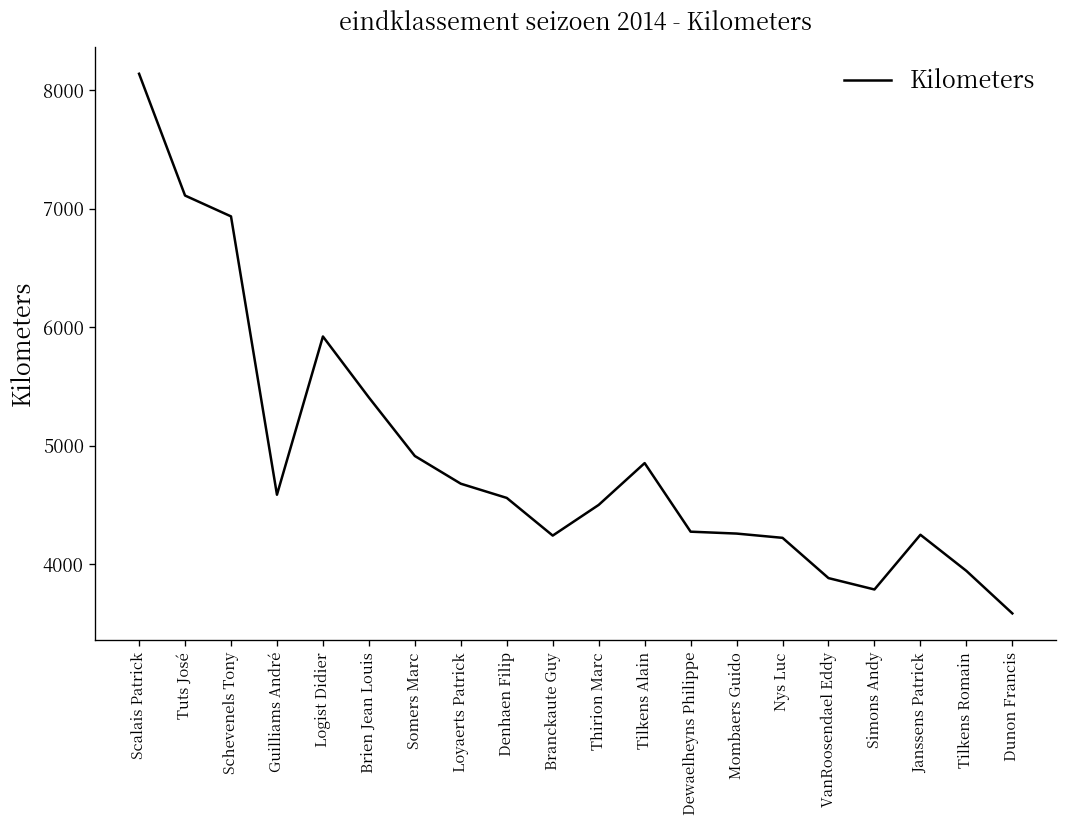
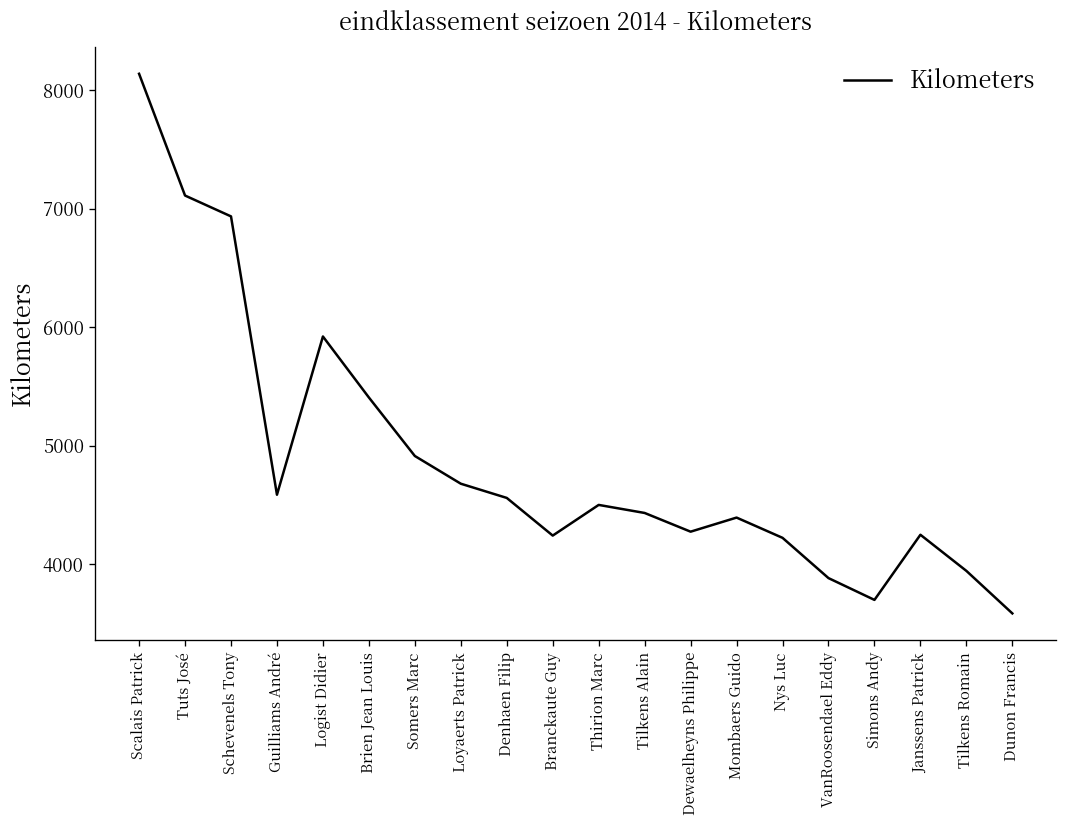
Tilkens Alain: 4900 -> 4400
Mombaers Guido: 4300 -> 4400
Simons Andy: 3800 -> 3700
